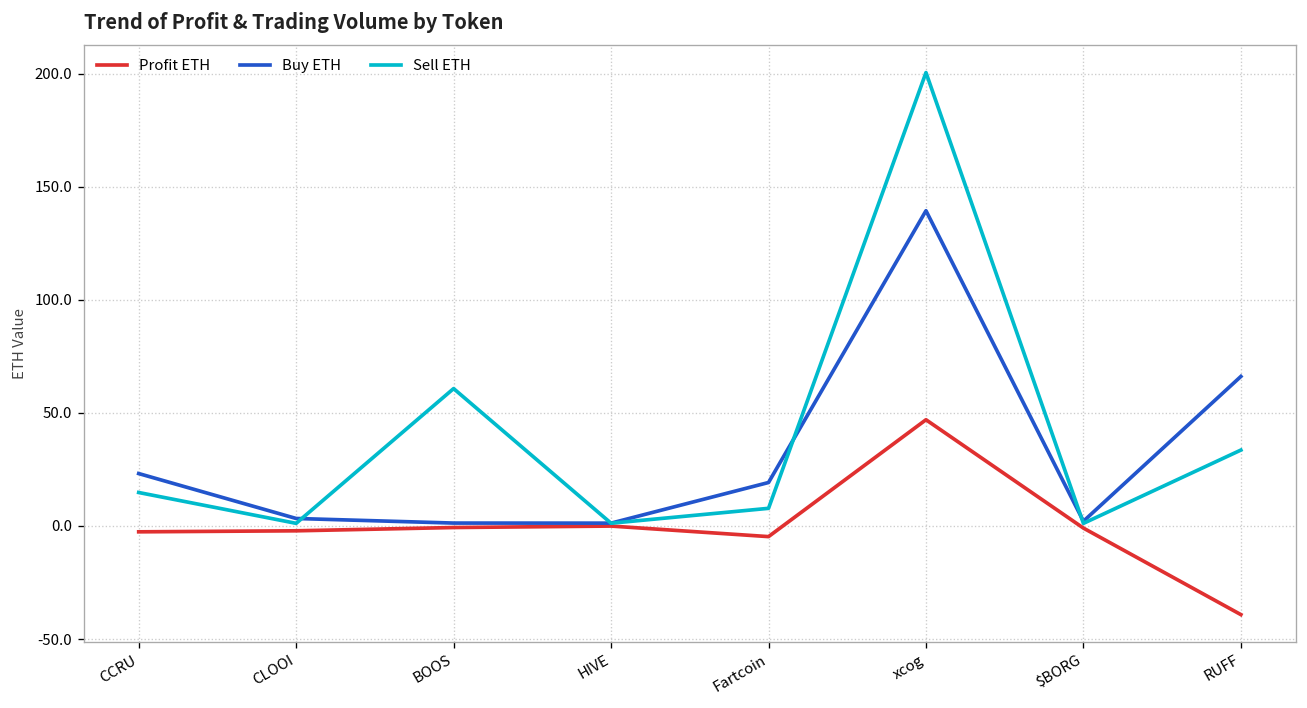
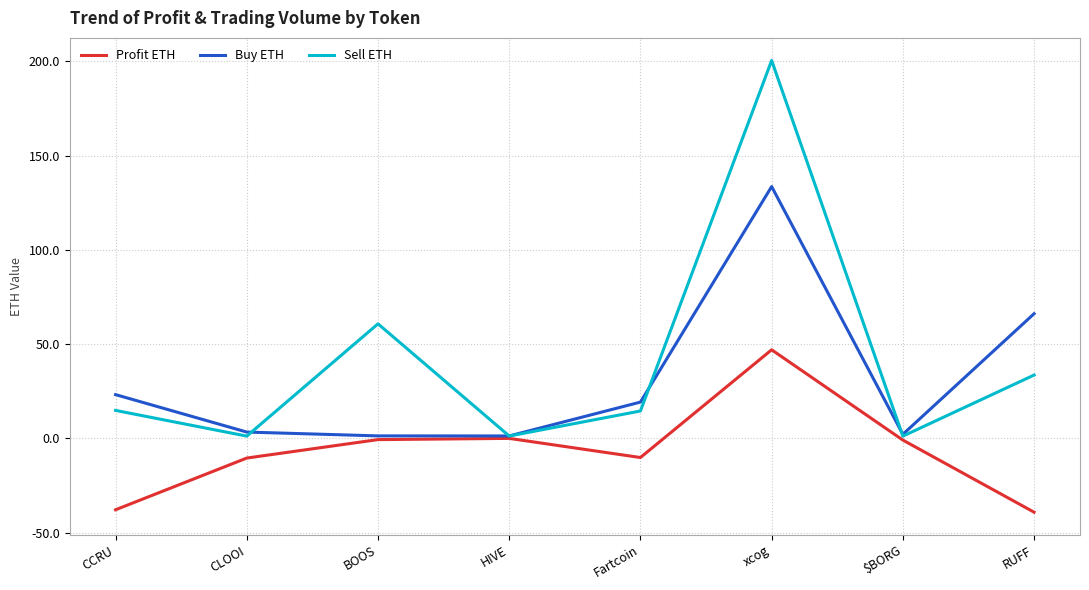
Profit ETH, CCRU: -3 -> -38
Profit ETH, CLOOI: -2 -> -10
Profit ETH, Fartcoin: -5 -> -10
Sell ETH, Fartcoin: 8 -> 15
Buy ETH, xcog: 139 -> 134
